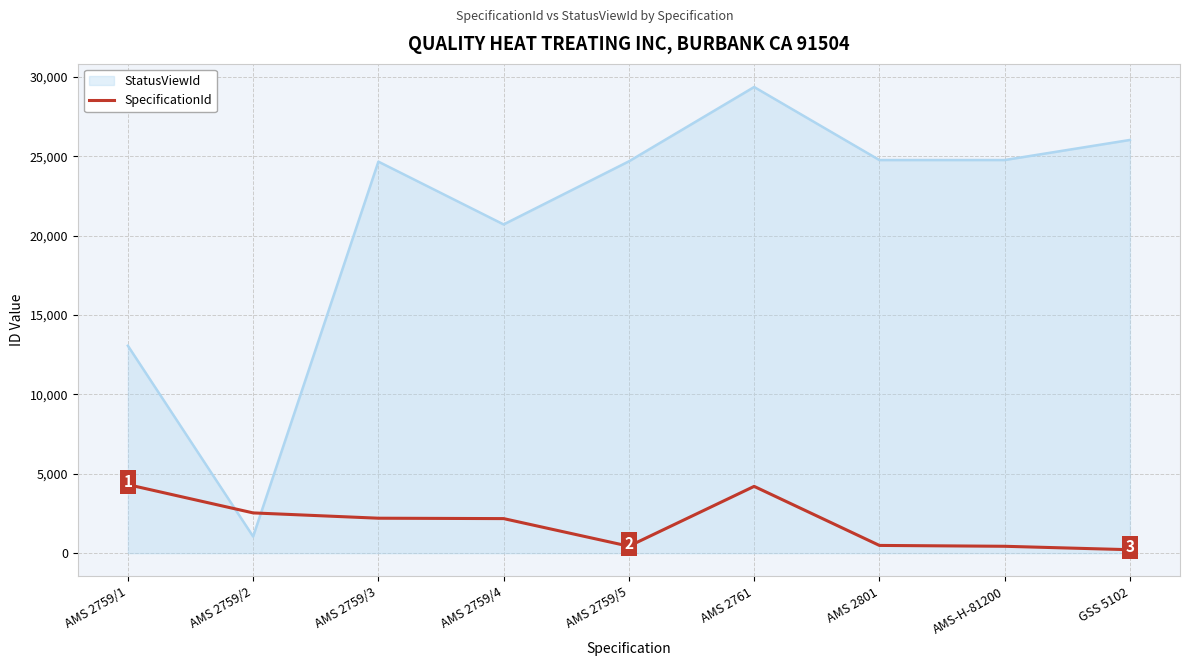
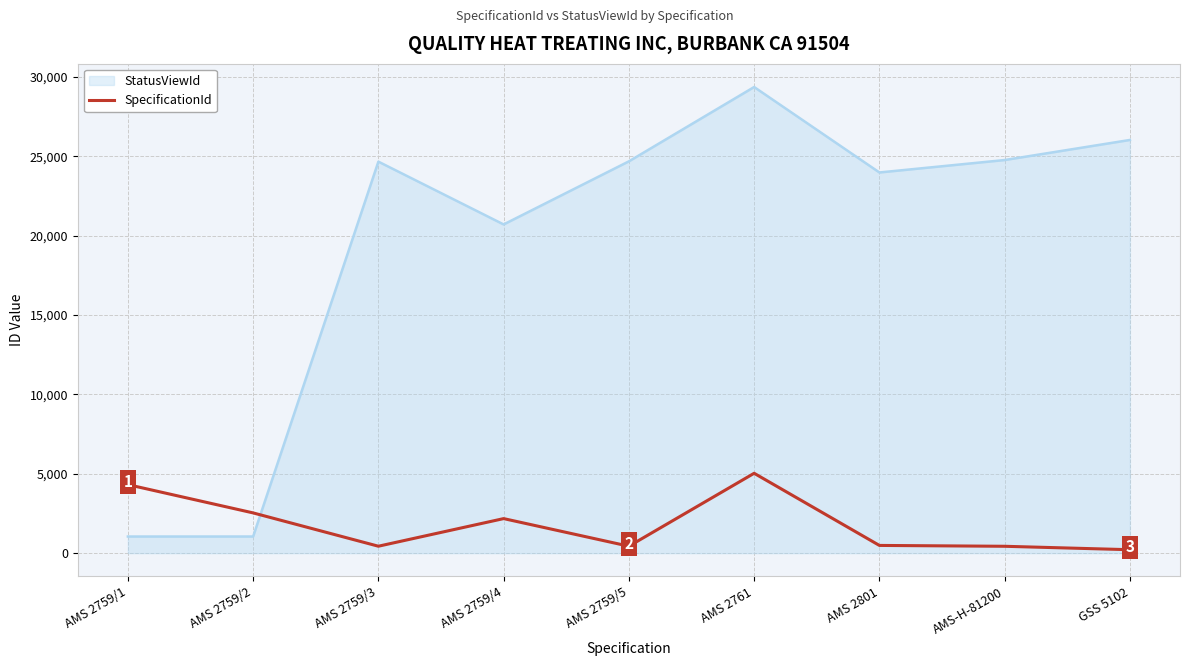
StatusViewId, AMS 2759/1: 13,100 -> 1,000
SpecificationId, AMS 2759/3: 2,200 -> 400
SpecificationId, AMS 2761: 4,200 -> 5,000
StatusViewId, AMS 2801: 24,800 -> 24,000
